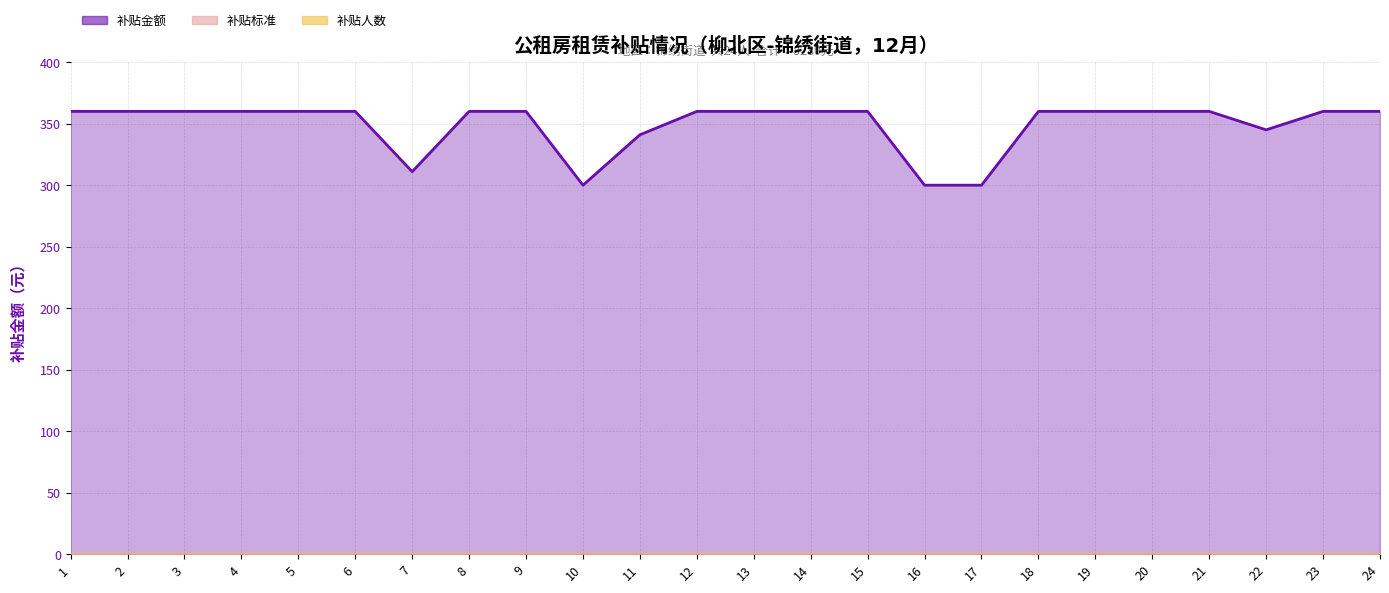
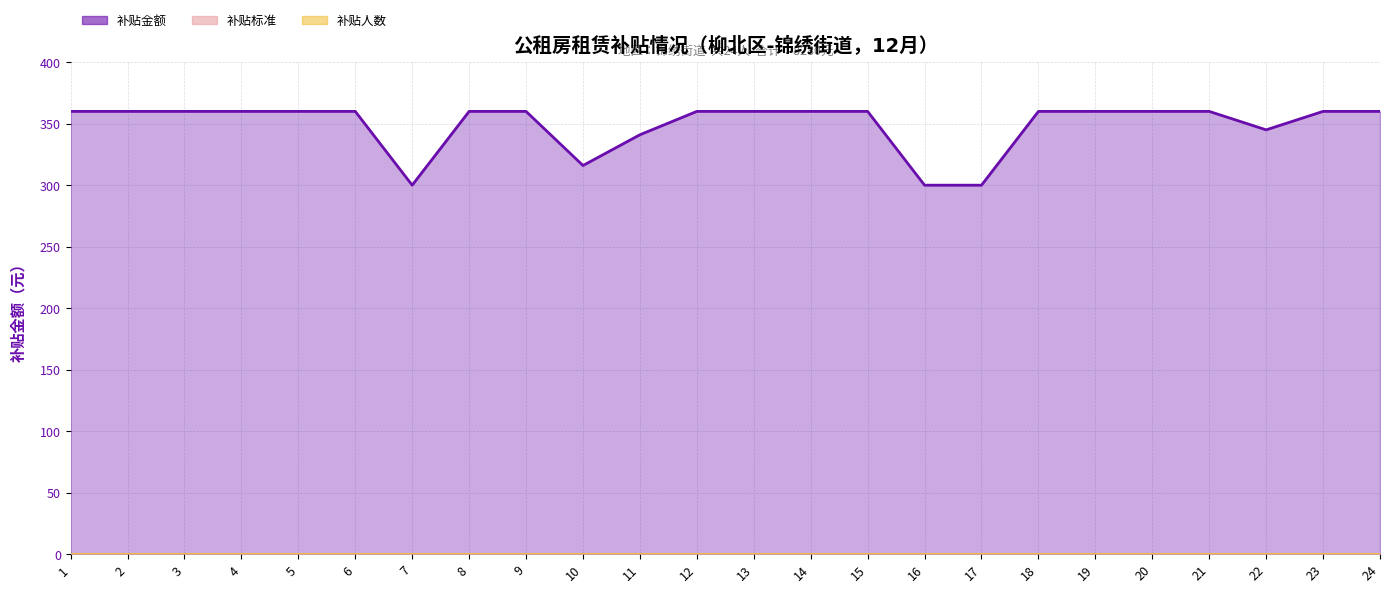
补贴金额, 7: 311 -> 300
补贴金额, 10: 300 -> 316
